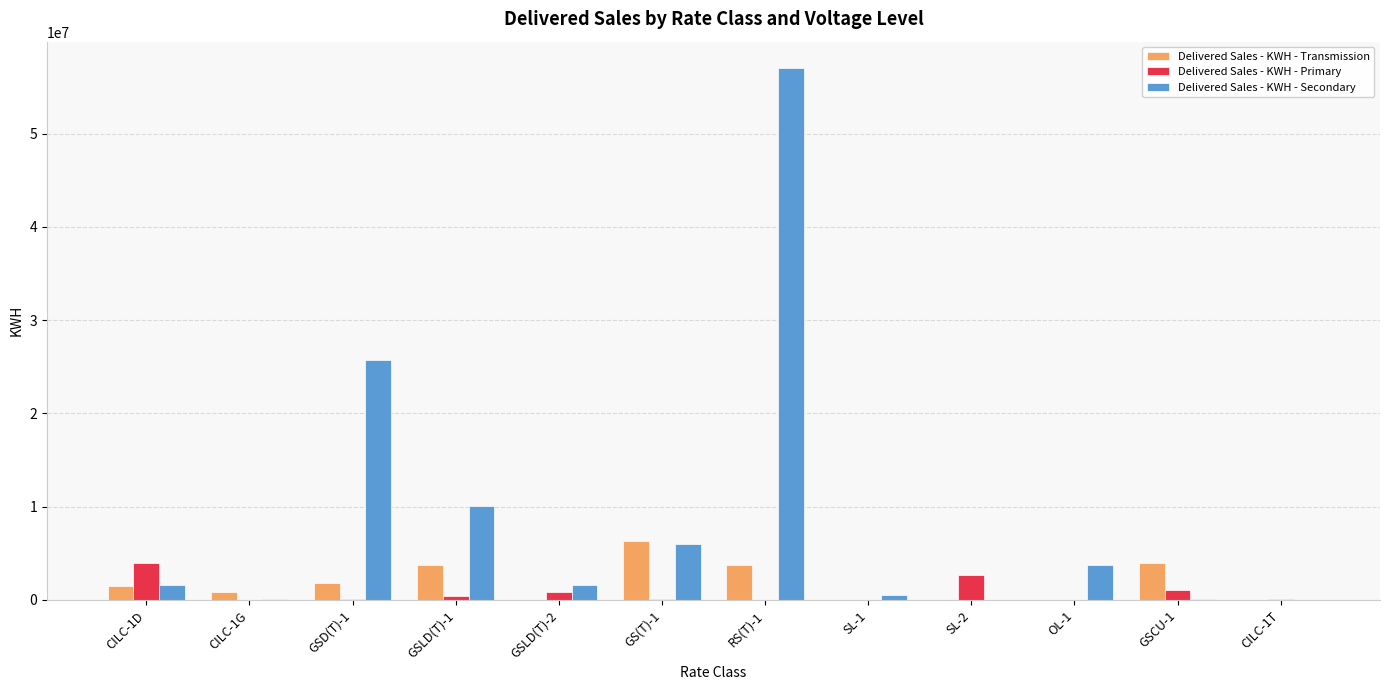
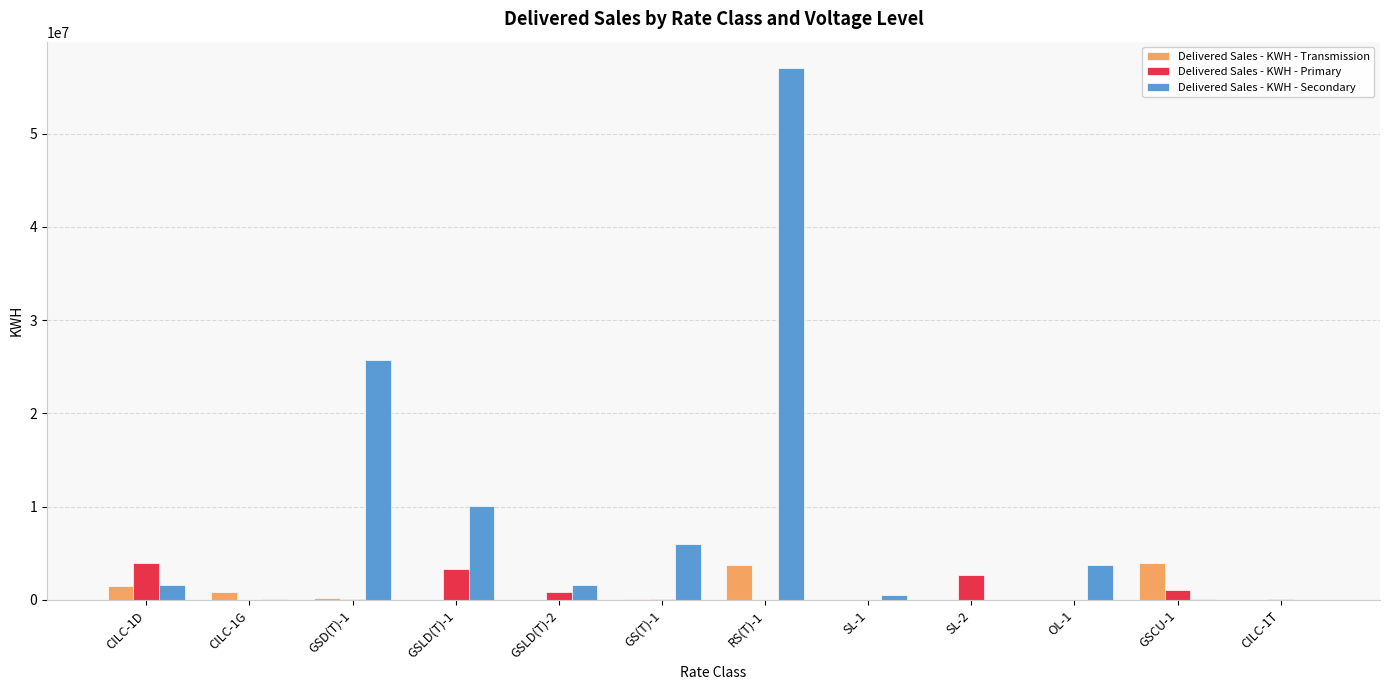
Delivered Sales - KWH - Transmission, GSD(T)-1: 2000000 -> 0
Delivered Sales - KWH - Transmission, GSLD(T)-1: 4000000 -> 0
Delivered Sales - KWH - Primary, GSLD(T)-1: 0 -> 3000000
Delivered Sales - KWH - Transmission, GS(T)-1: 6000000 -> 0
